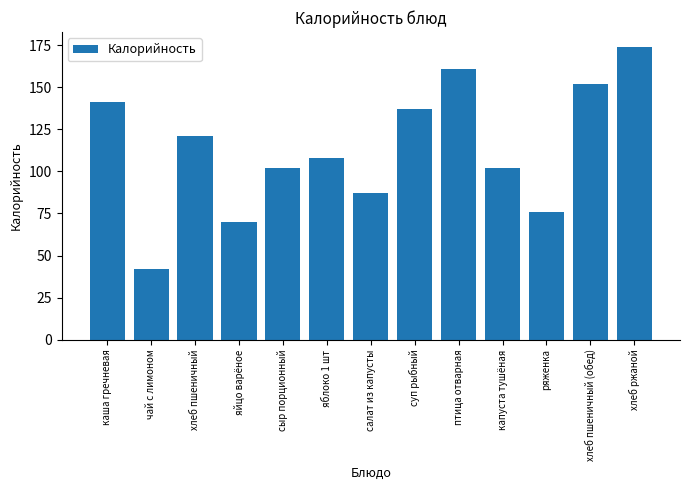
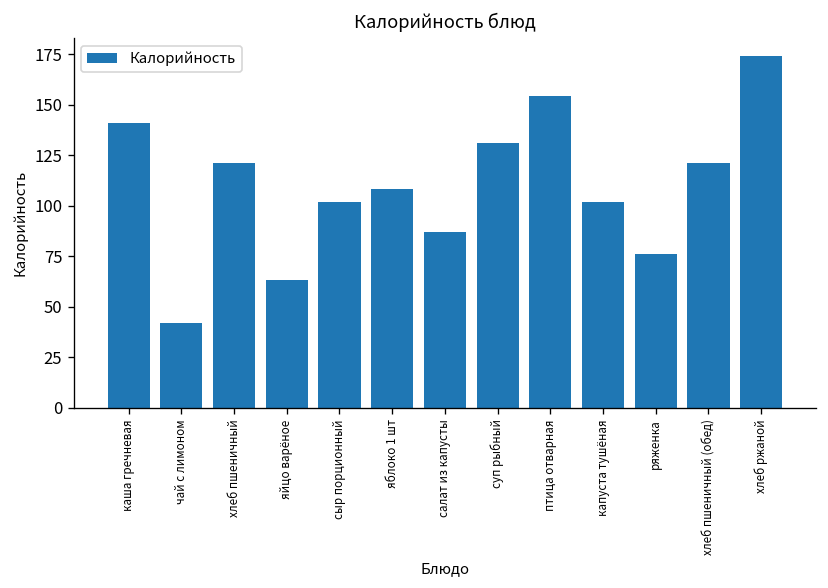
яйцо варёное: 70 -> 63
суп рыбный: 137 -> 131
птица отварная: 161 -> 154
хлеб пшеничный (обед): 152 -> 121
